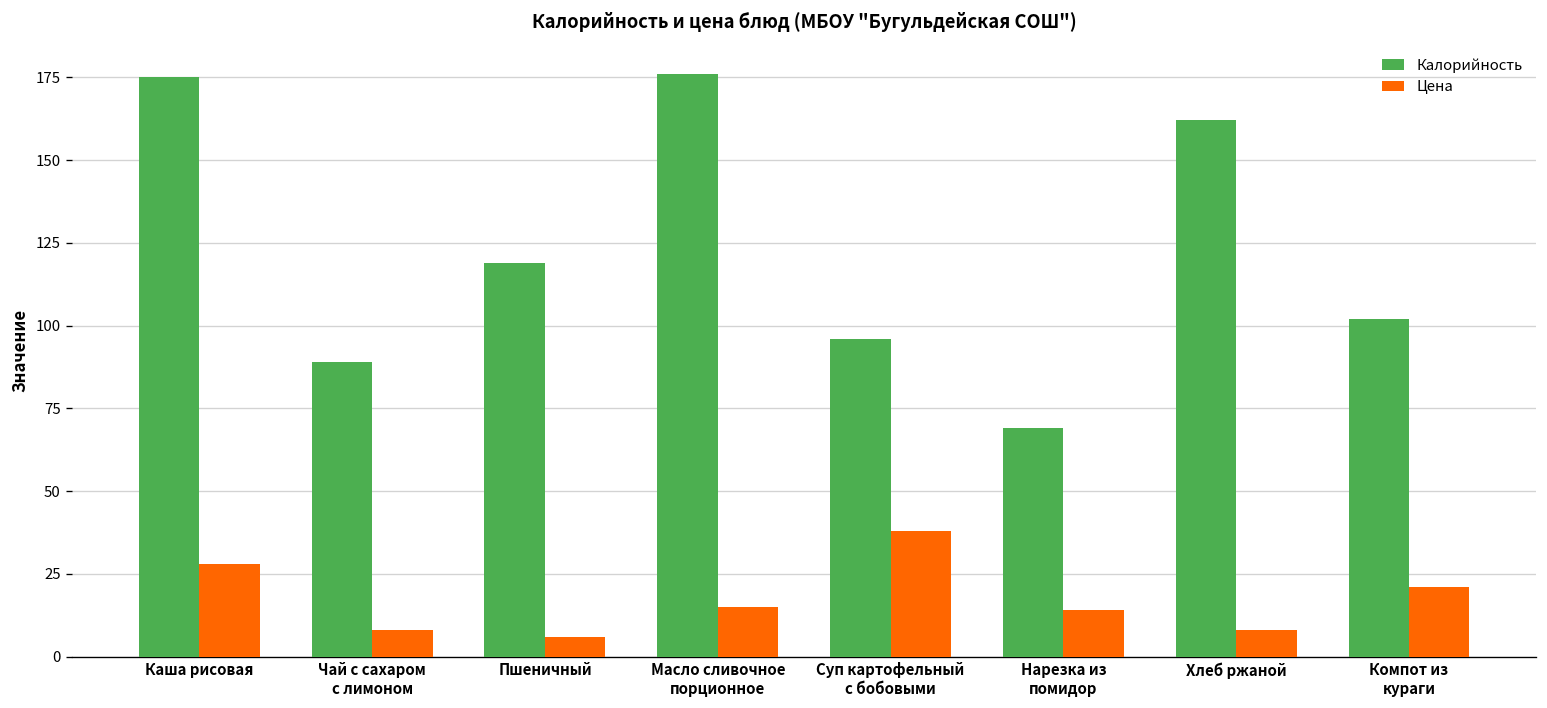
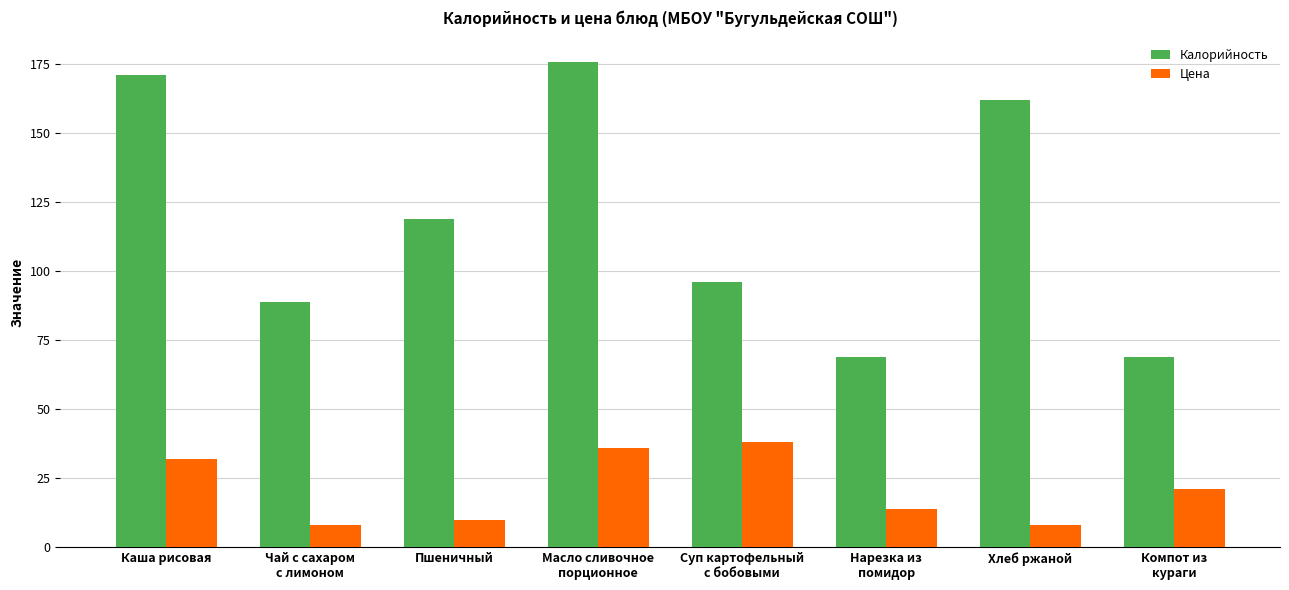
Калорийность, Каша рисовая: 175 -> 171
Цена, Каша рисовая: 28 -> 32
Цена, Пшеничный: 6 -> 10
Цена, Масло сливочное порционное: 15 -> 36
Калорийность, Компот из кураги: 102 -> 69
